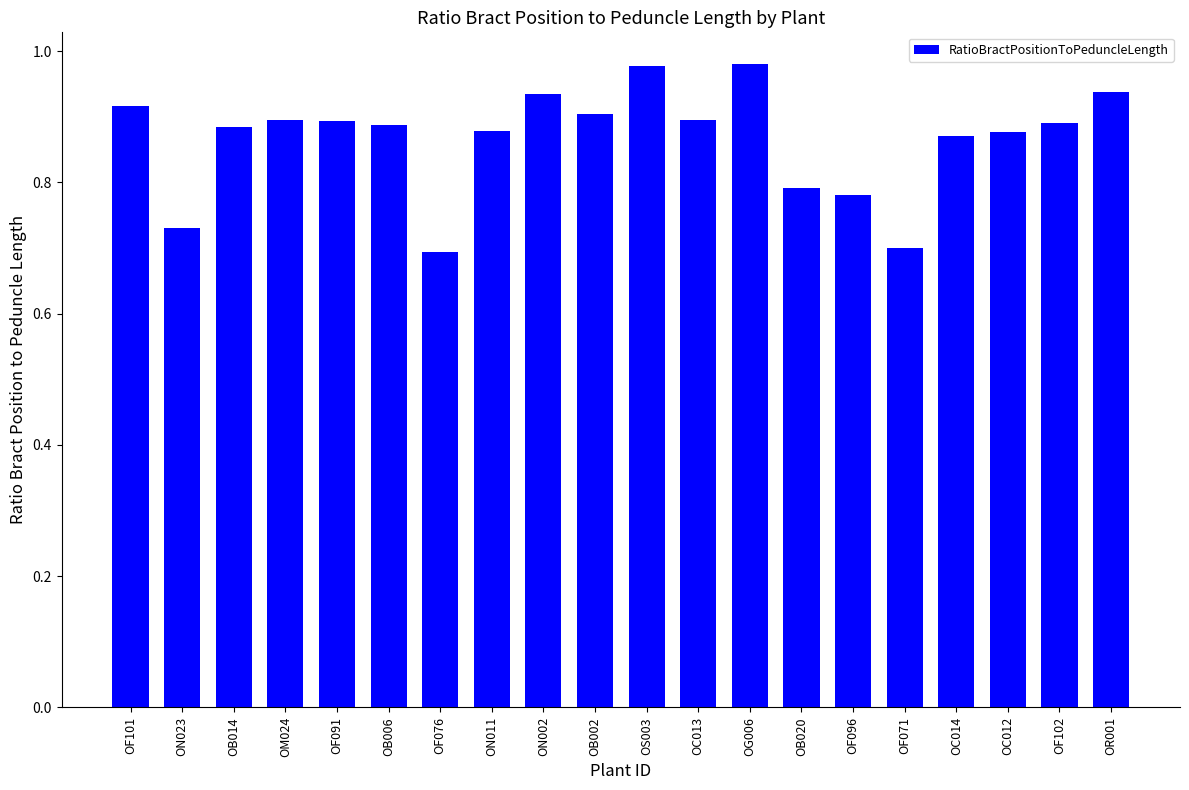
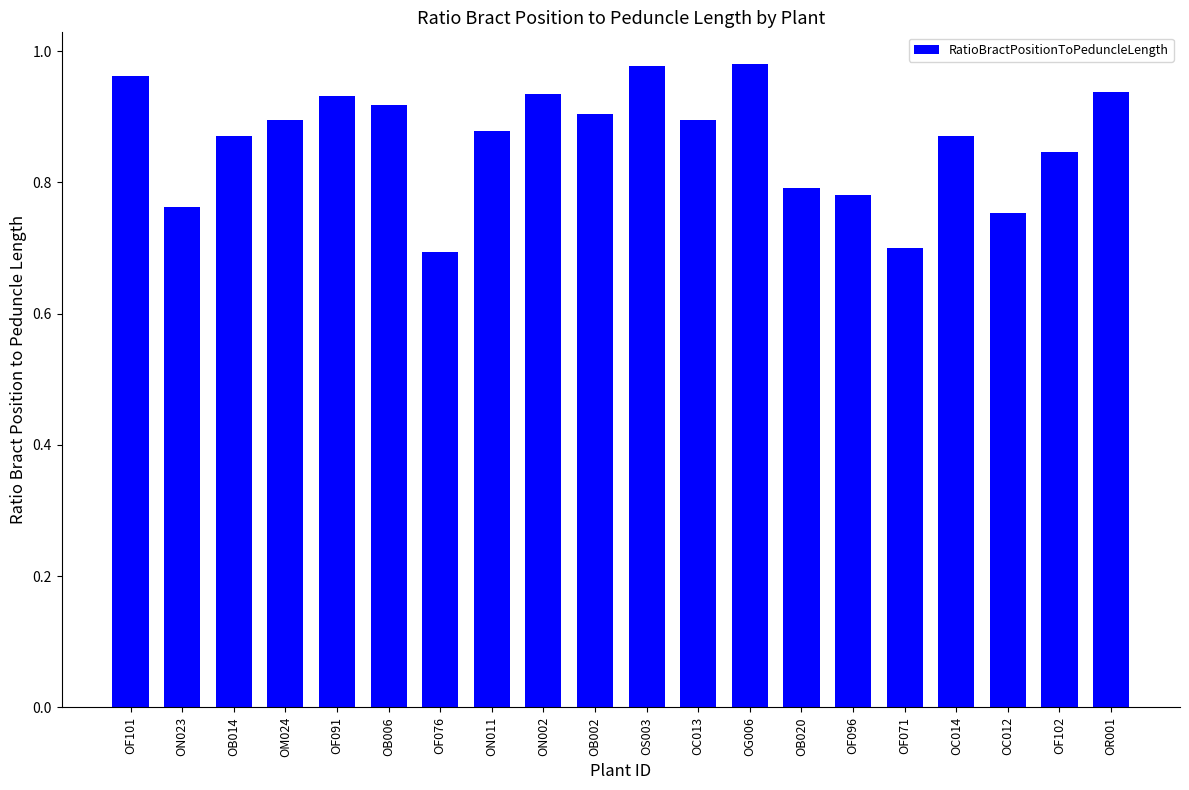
OF101: 0.92 -> 0.96
ON023: 0.73 -> 0.76
OB014: 0.88 -> 0.87
OF091: 0.89 -> 0.93
OB006: 0.89 -> 0.92
OC012: 0.88 -> 0.75
OF102: 0.89 -> 0.85
